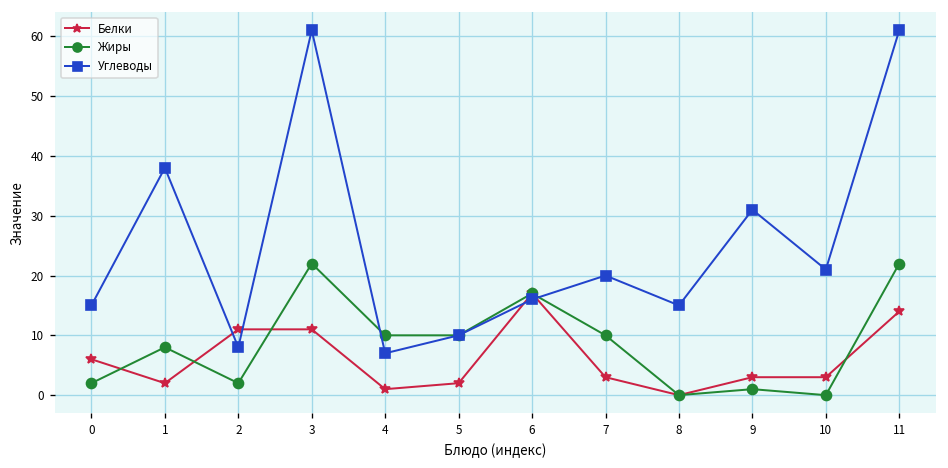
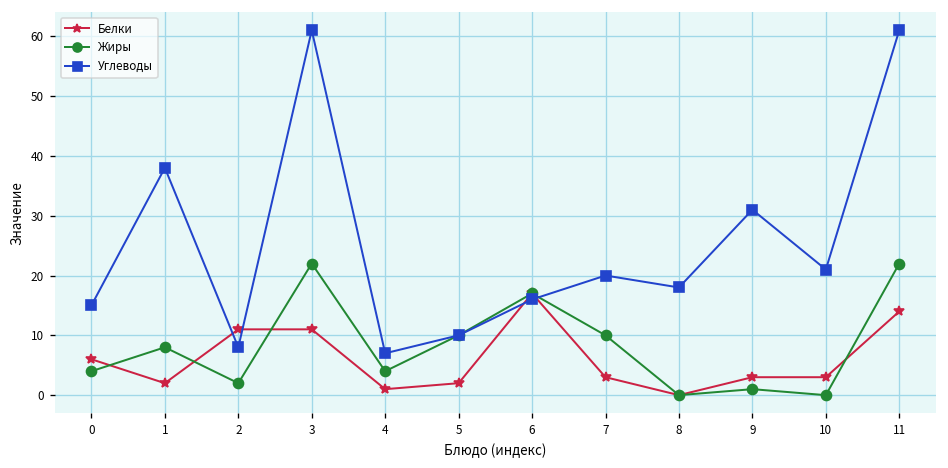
Жиры, 0: 2 -> 4
Жиры, 4: 10 -> 4
Углеводы, 8: 15 -> 18
